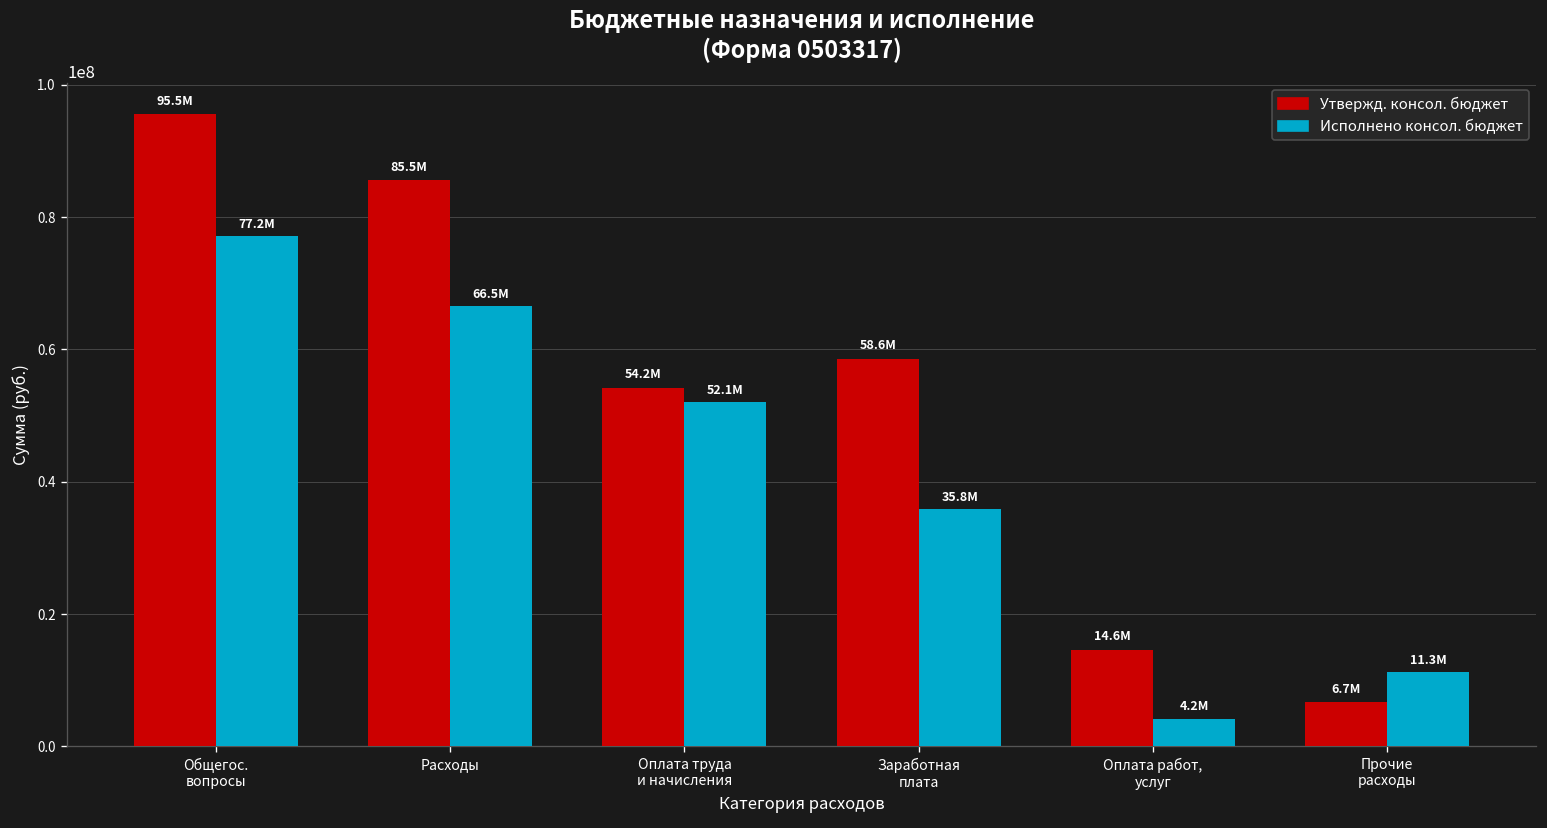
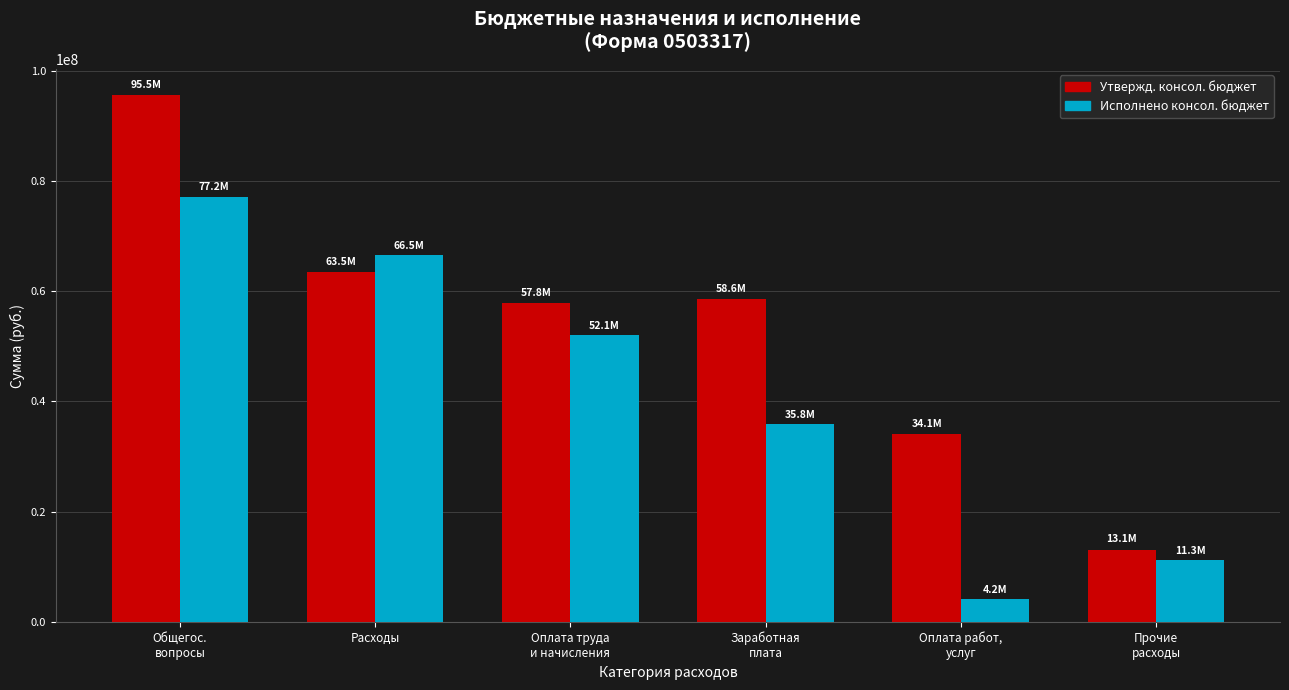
Утвержд. консол. бюджет, Расходы: 85.5M -> 63.5M
Утвержд. консол. бюджет, Оплата труда и начисления: 54.2M -> 57.8M
Утвержд. консол. бюджет, Оплата работ, услуг: 14.6M -> 34.1M
Утвержд. консол. бюджет, Прочие расходы: 6.7M -> 13.1M
